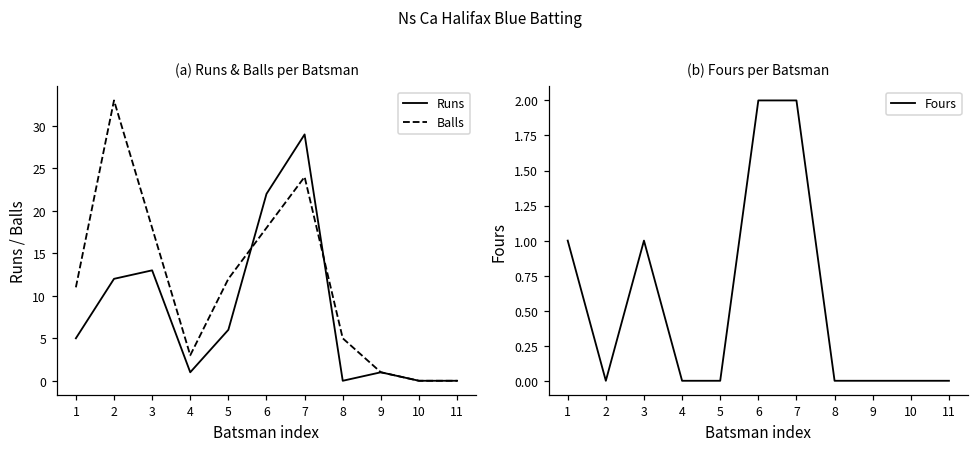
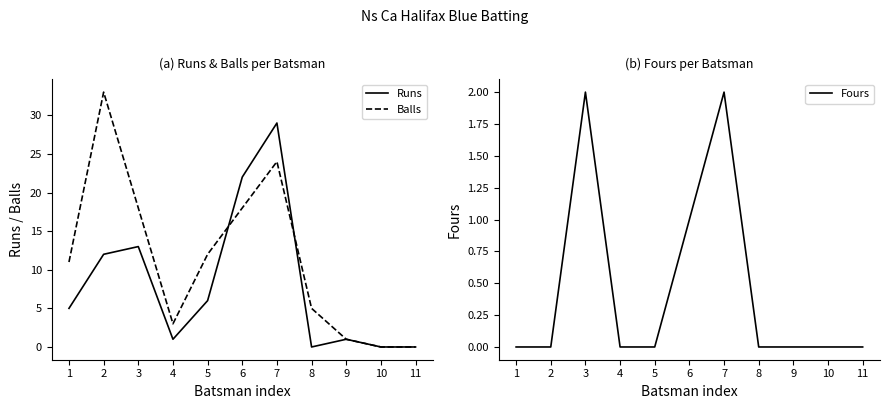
(b) Fours per Batsman, 1: 1 -> 0
(b) Fours per Batsman, 3: 1 -> 2
(b) Fours per Batsman, 6: 2 -> 1
